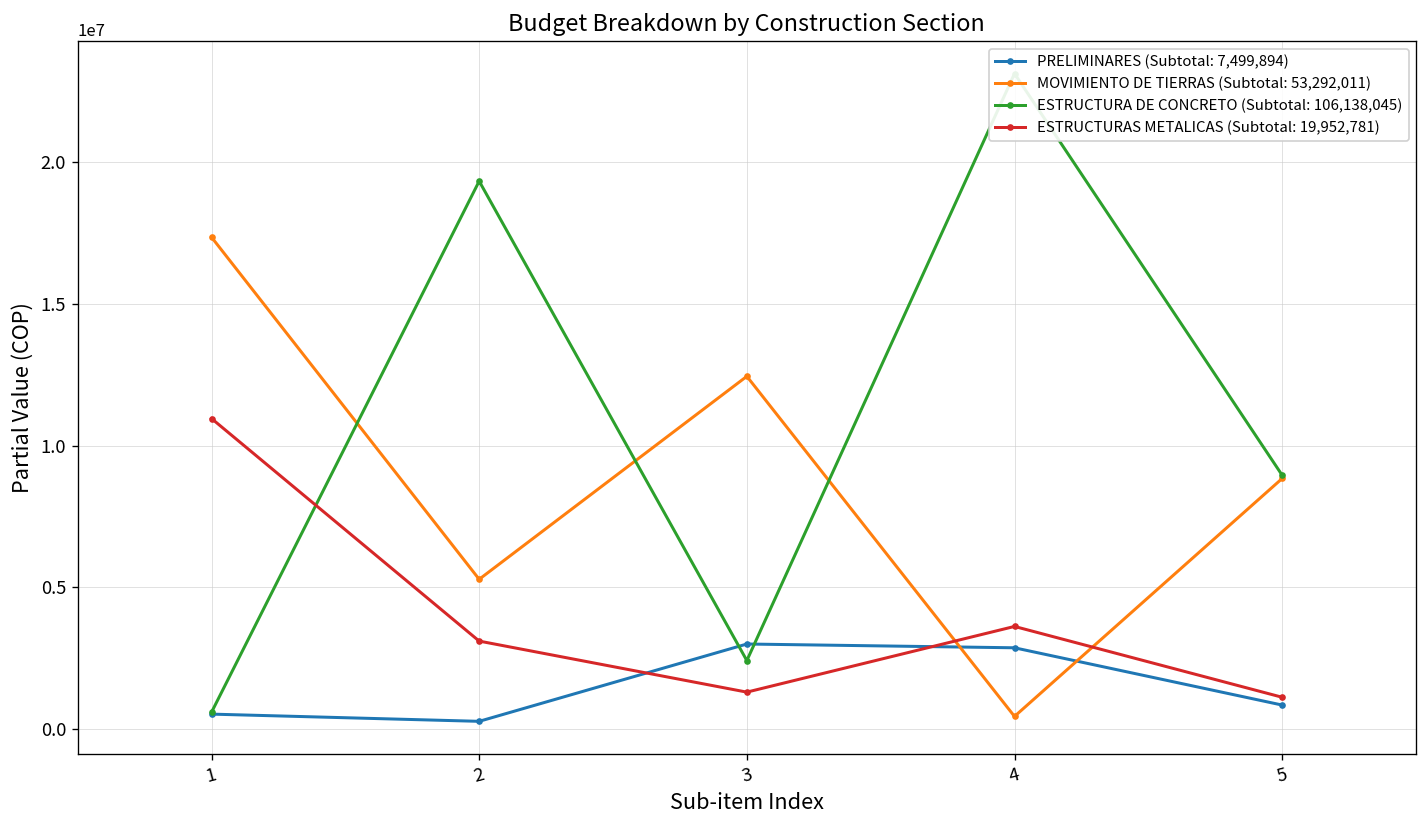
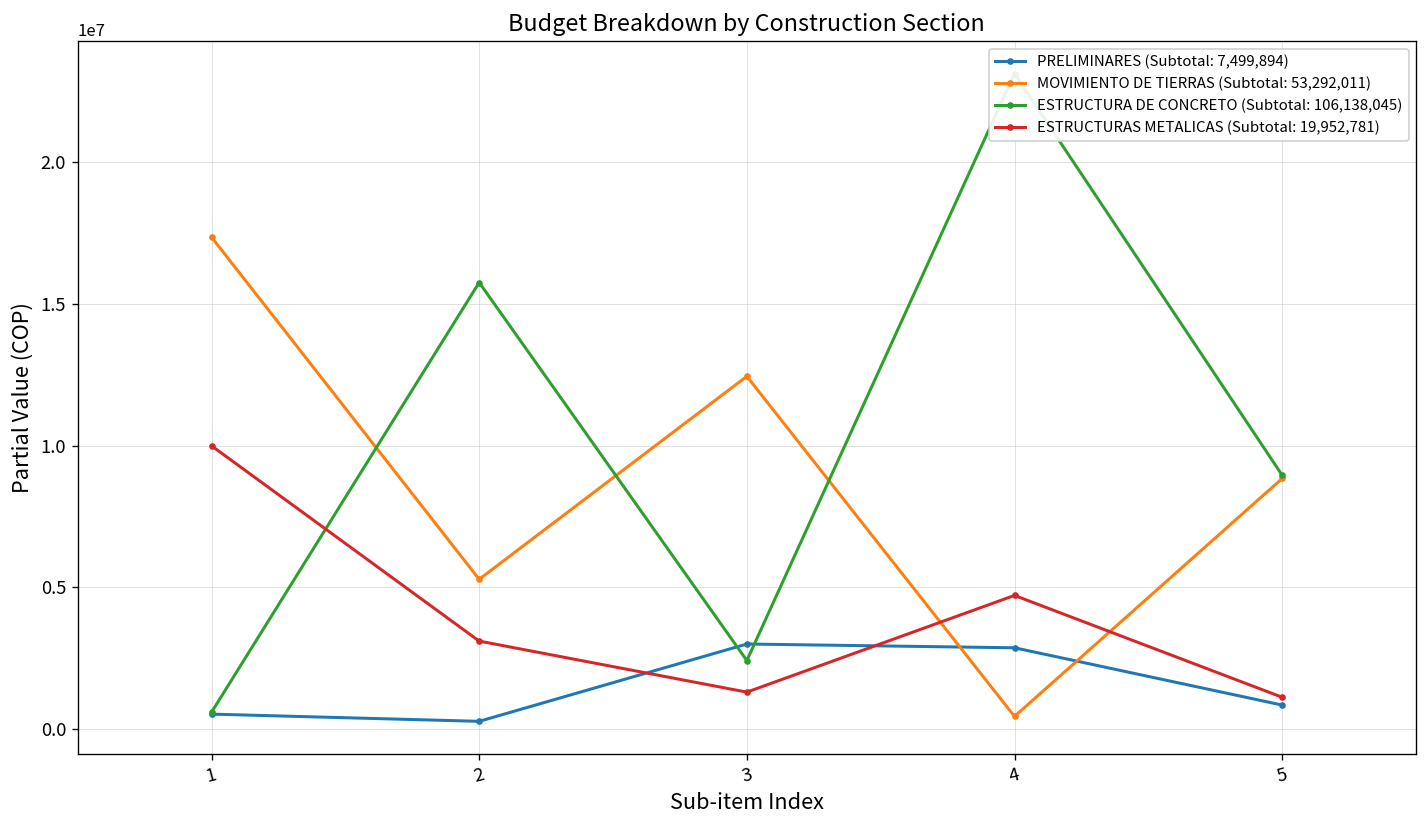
ESTRUCTURAS METALICAS (Subtotal: 19,952,781), 1: 11000000 -> 10000000
ESTRUCTURA DE CONCRETO (Subtotal: 106,138,045), 2: 19300000 -> 15800000
ESTRUCTURAS METALICAS (Subtotal: 19,952,781), 4: 3600000 -> 4700000
